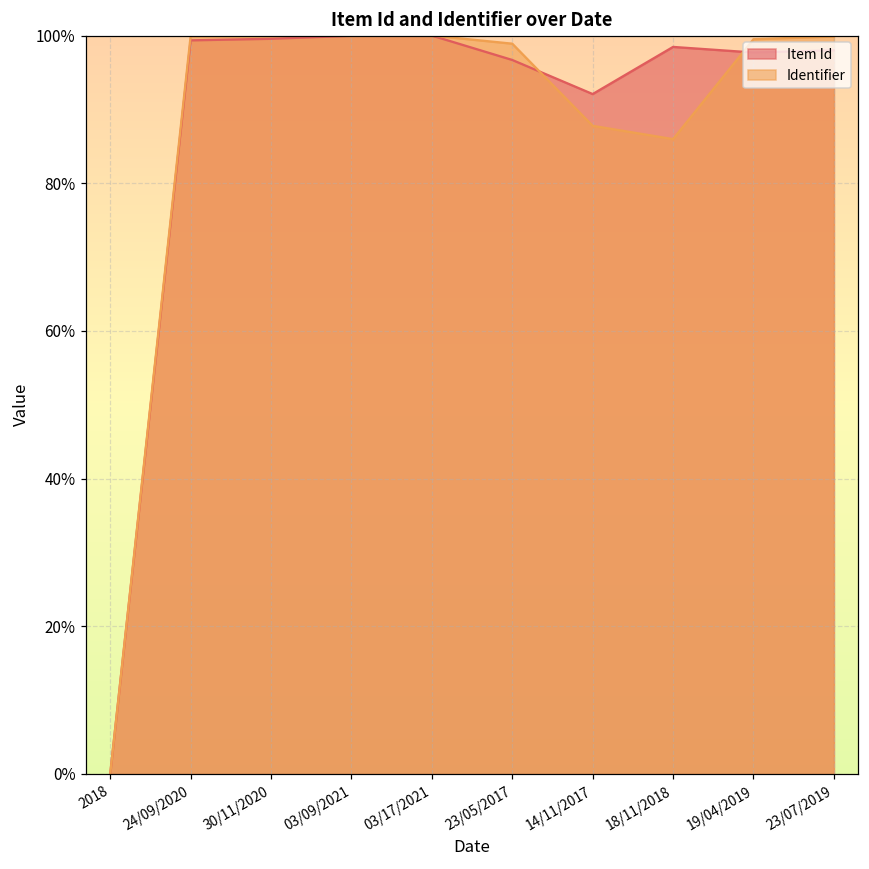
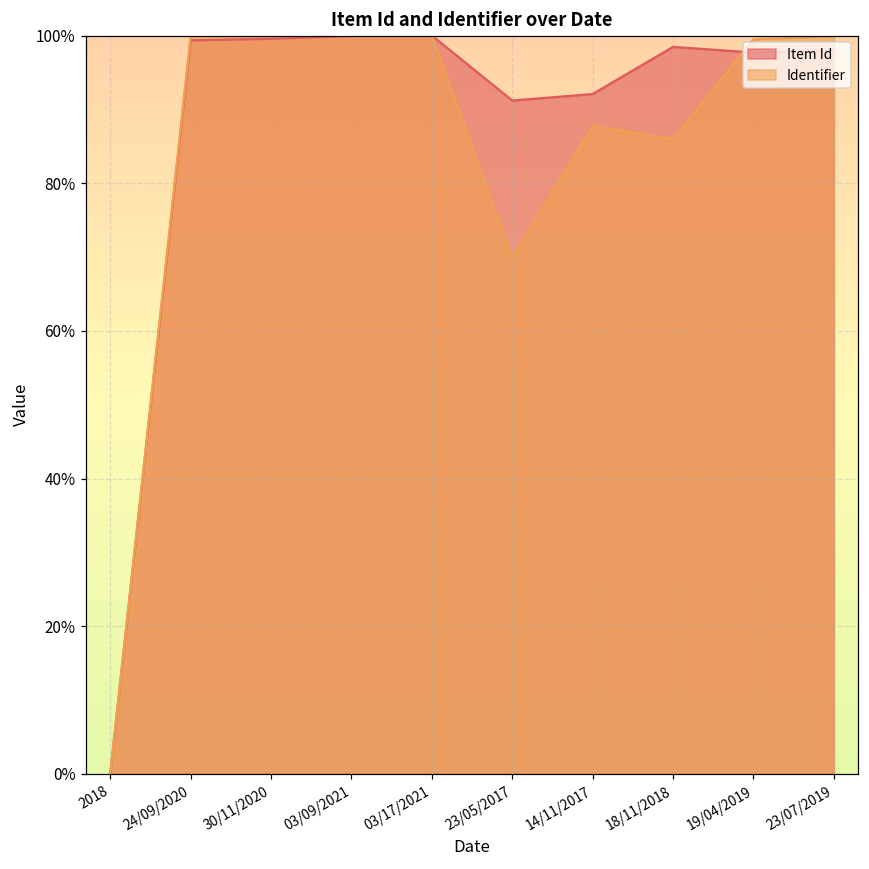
Item Id, 23/05/2017: 97% -> 91%
Identifier, 23/05/2017: 99% -> 70%
